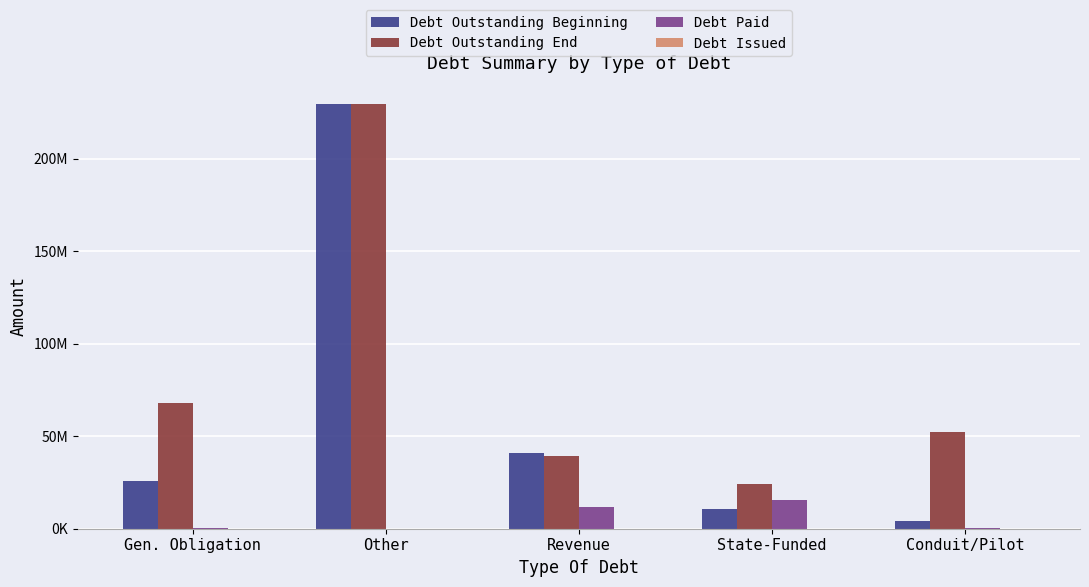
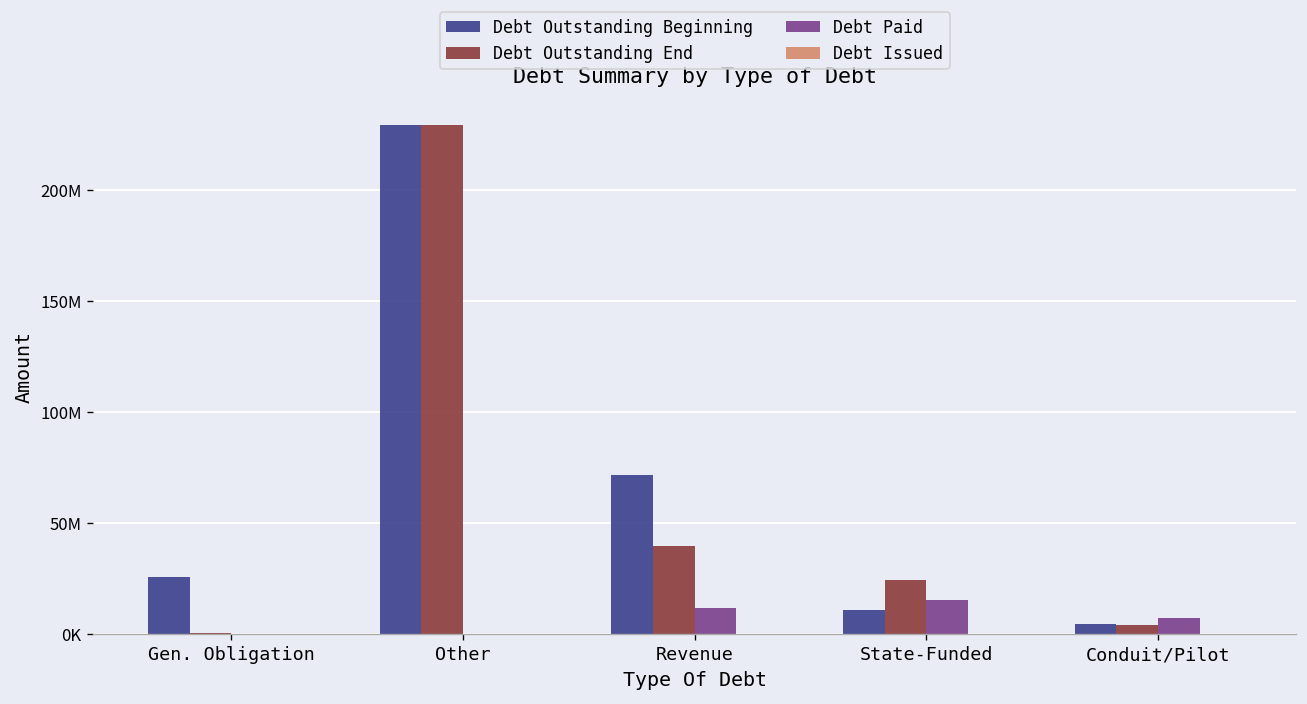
Debt Outstanding End, Gen. Obligation: 68000000 -> 1000000
Debt Outstanding Beginning, Revenue: 41000000 -> 72000000
Debt Outstanding End, Conduit/Pilot: 52000000 -> 4000000
Debt Paid, Conduit/Pilot: 0 -> 7000000
